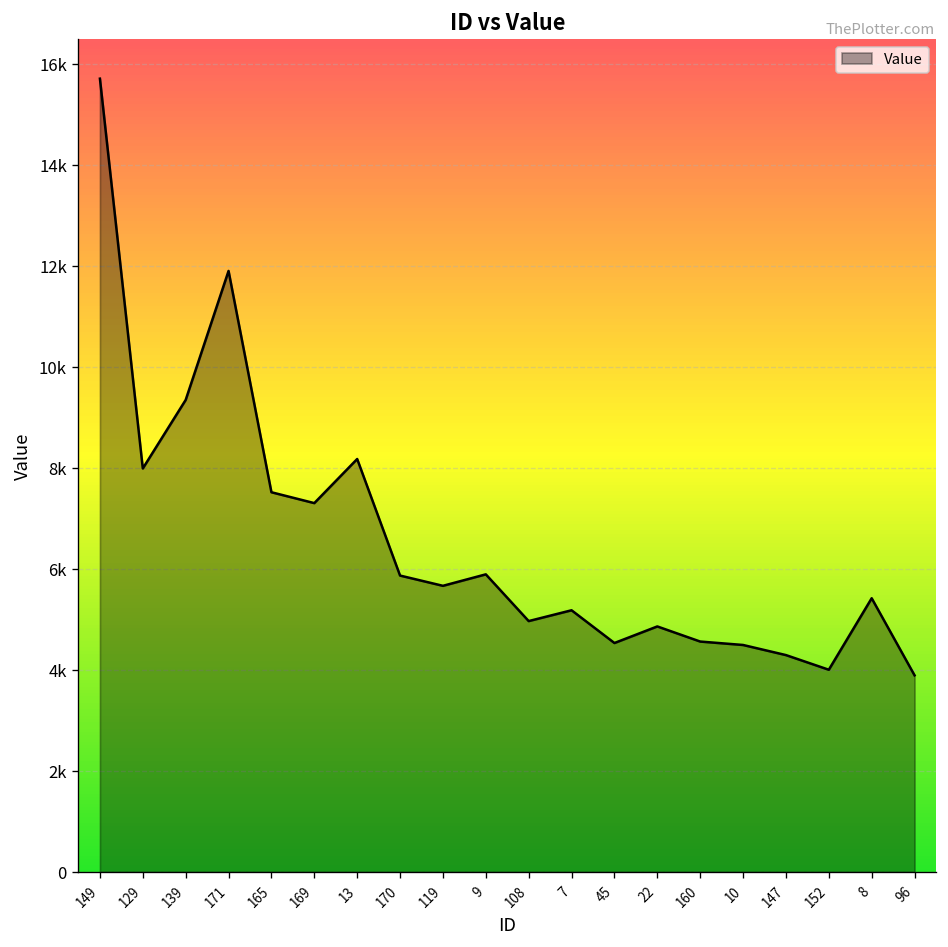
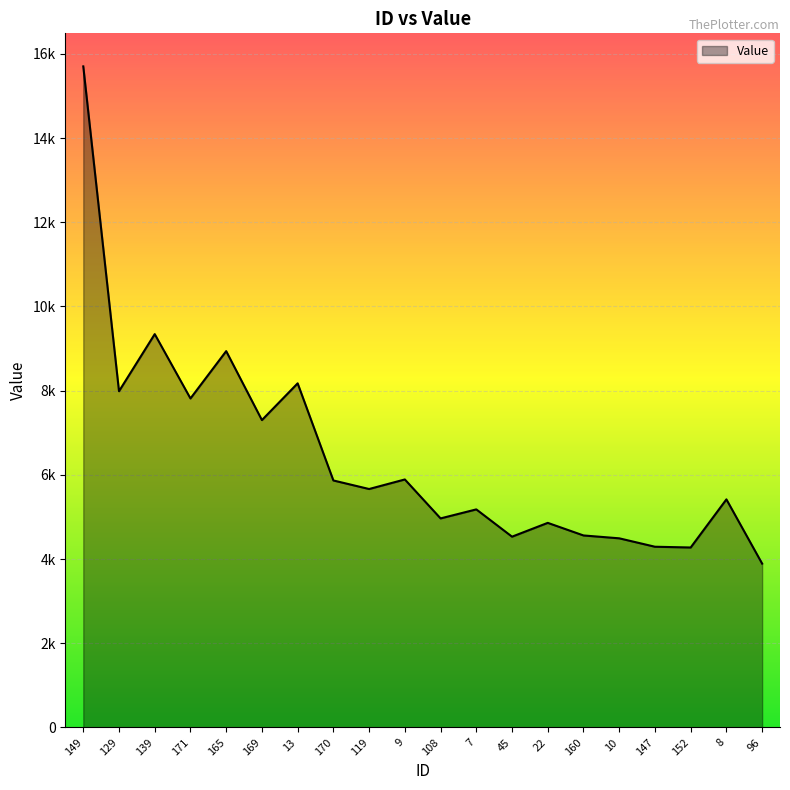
171: 11900 -> 7800
165: 7500 -> 8900
152: 4000 -> 4300
